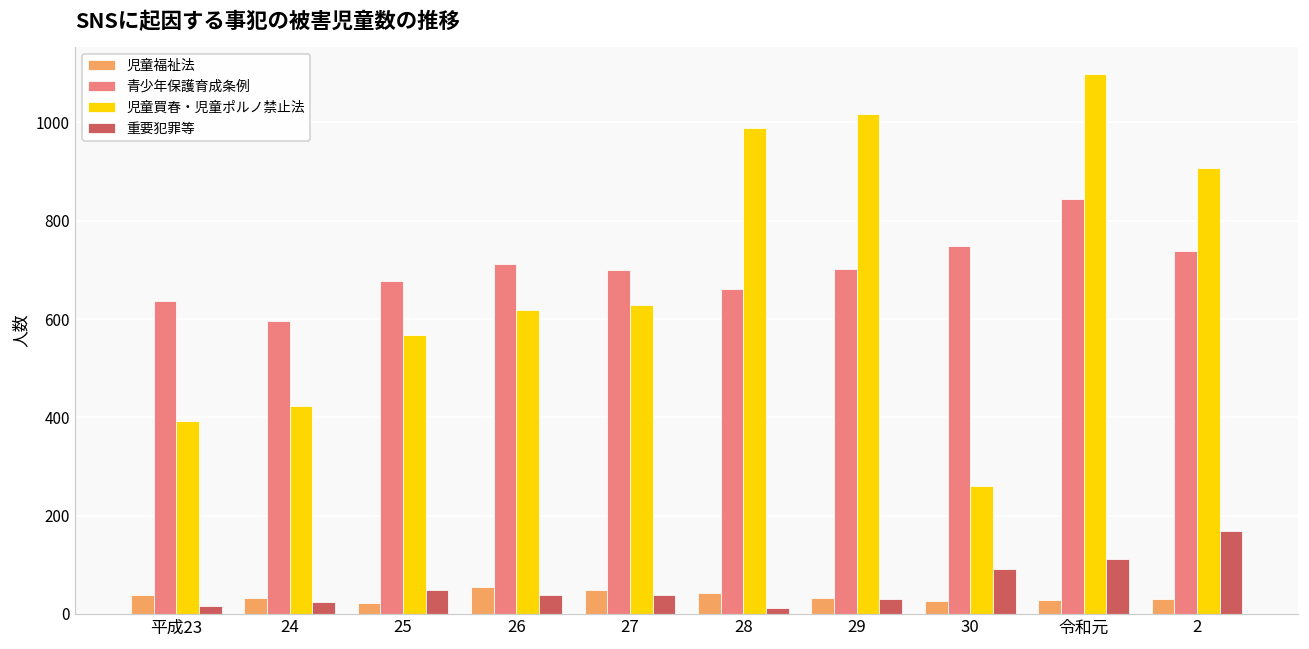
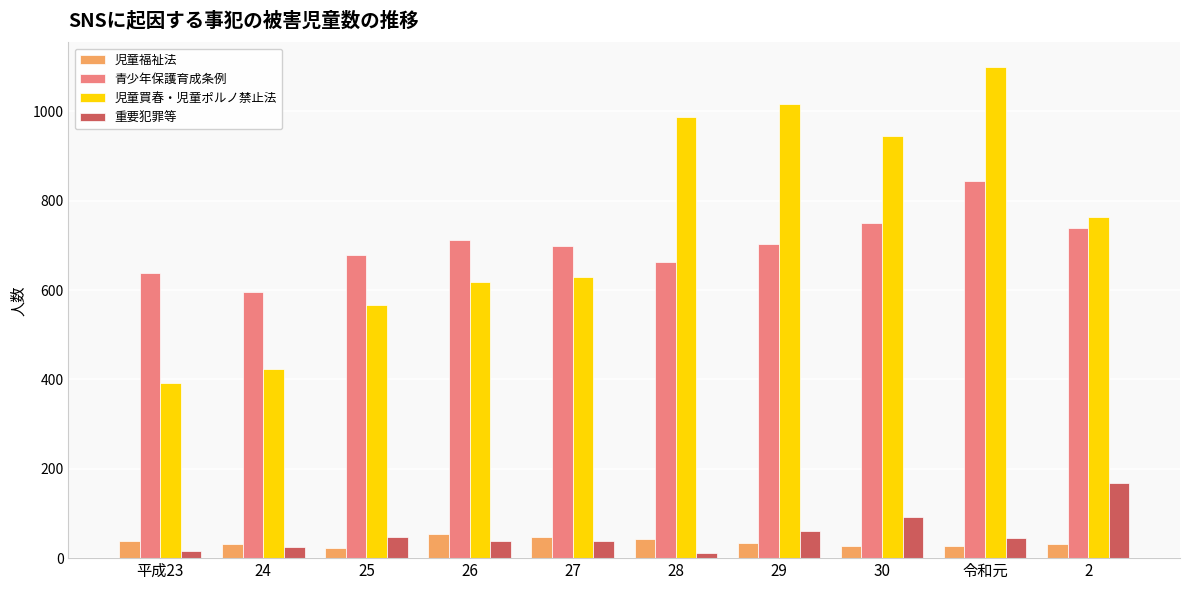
重要犯罪等, 29: 30 -> 60
児童買春・児童ポルノ禁止法, 30: 260 -> 940
重要犯罪等, 令和元: 110 -> 50
児童買春・児童ポルノ禁止法, 2: 910 -> 760
